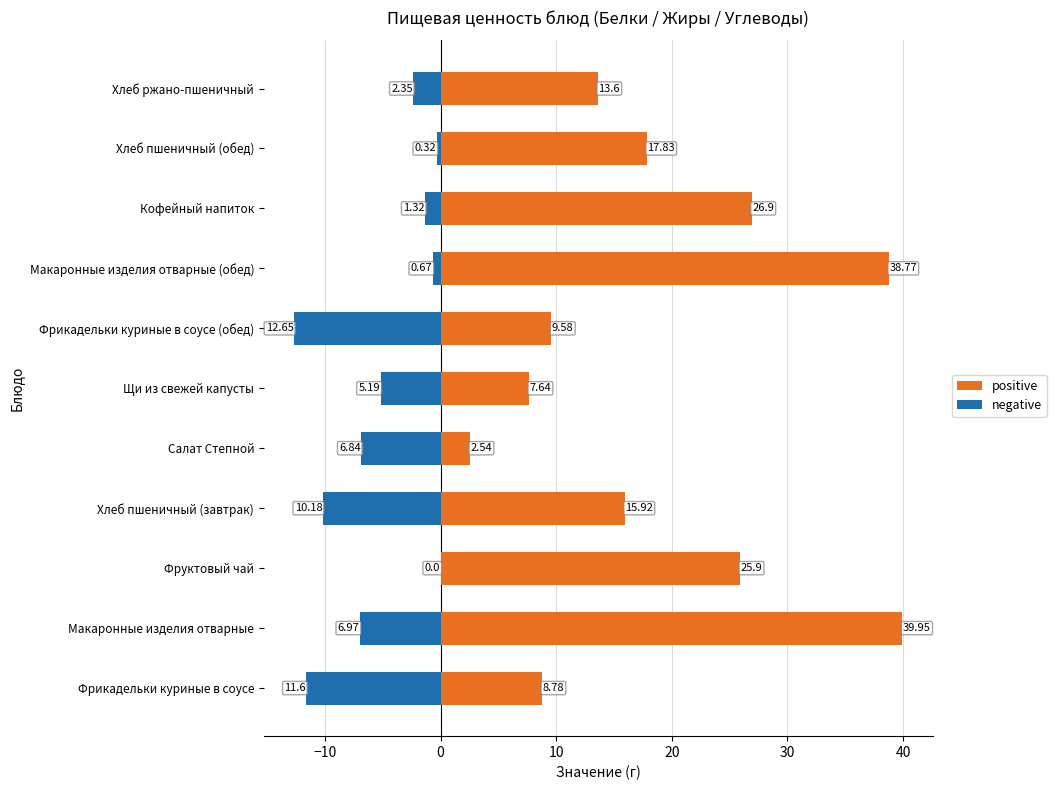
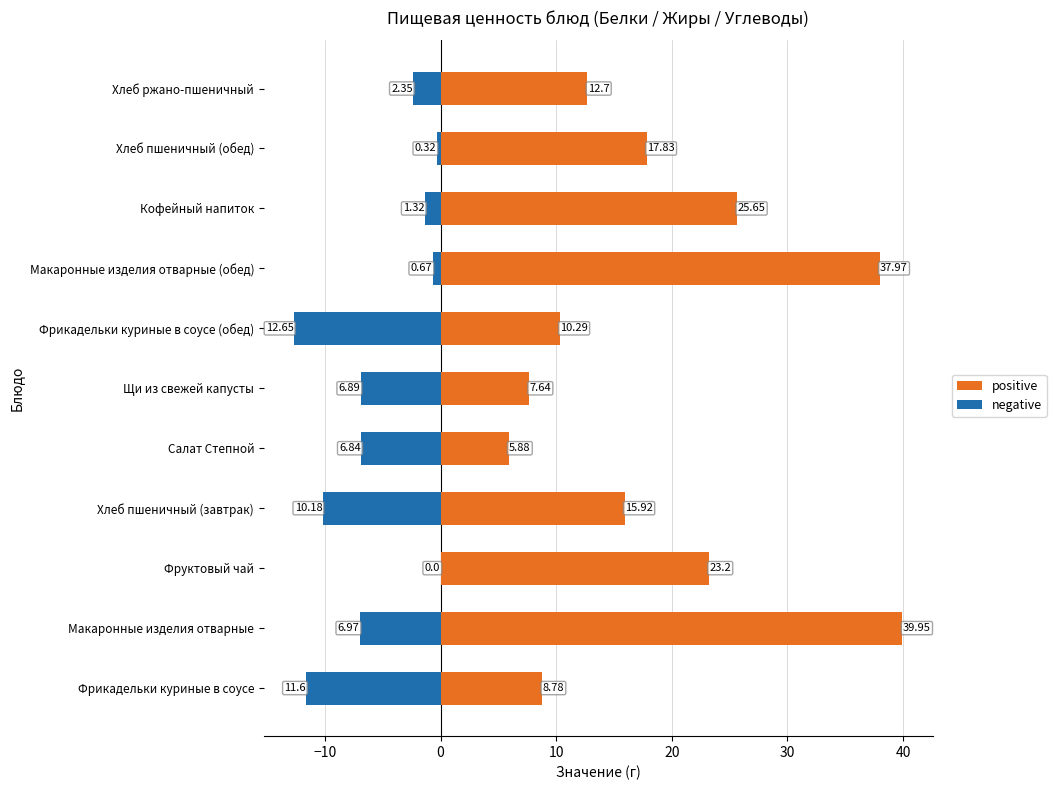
positive, Хлеб ржано-пшеничный: 13.6 -> 12.7
positive, Кофейный напиток: 26.9 -> 25.65
positive, Макаронные изделия отварные (обед): 38.77 -> 37.97
positive, Фрикадельки куриные в соусе (обед): 9.58 -> 10.29
negative, Щи из свежей капусты: 5.19 -> 6.89
positive, Салат Степной: 2.54 -> 5.88
positive, Фруктовый чай: 25.9 -> 23.2
